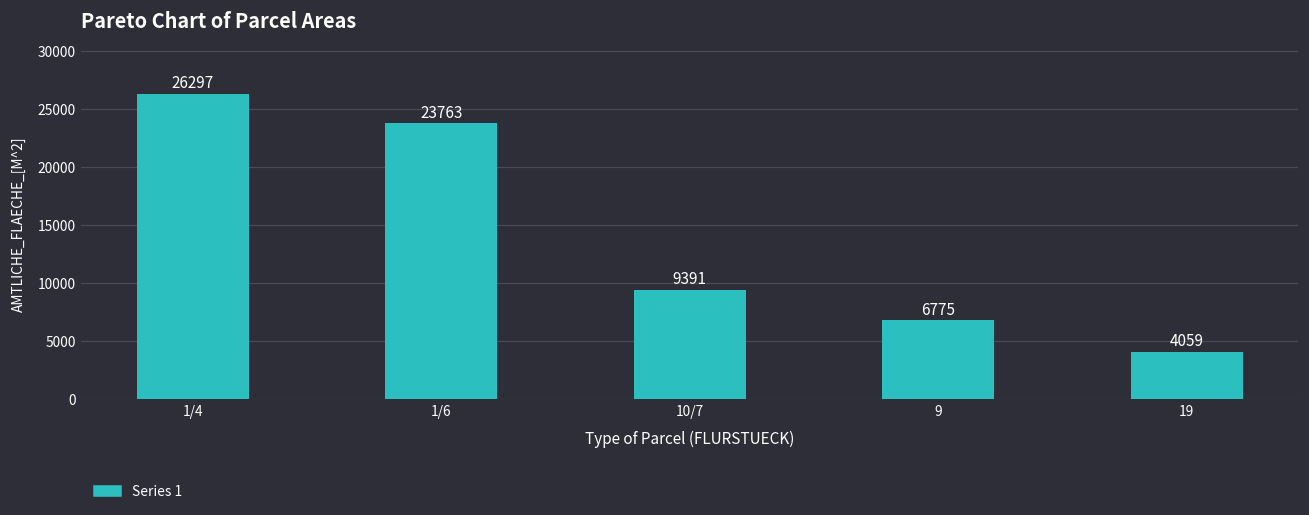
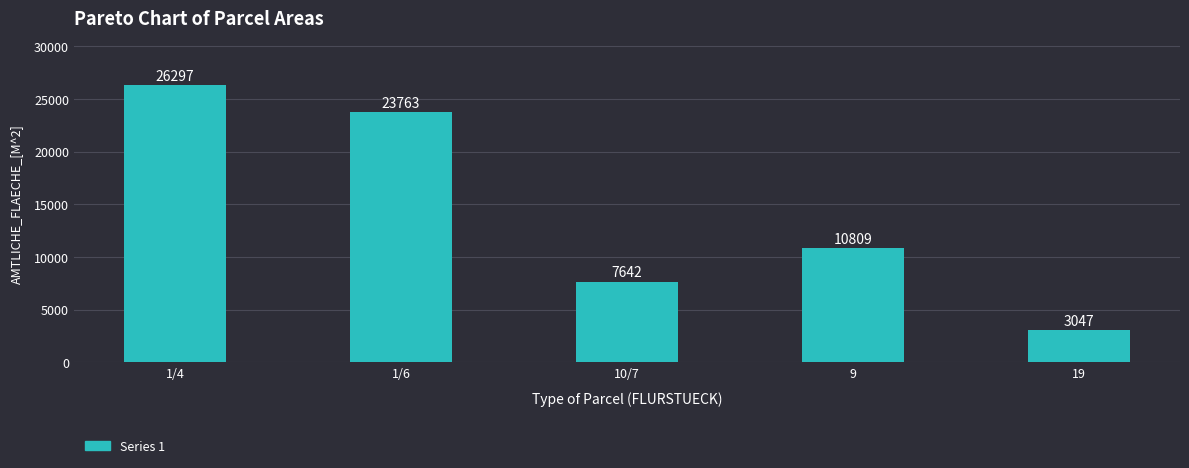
10/7: 9391 -> 7642
9: 6775 -> 10809
19: 4059 -> 3047
